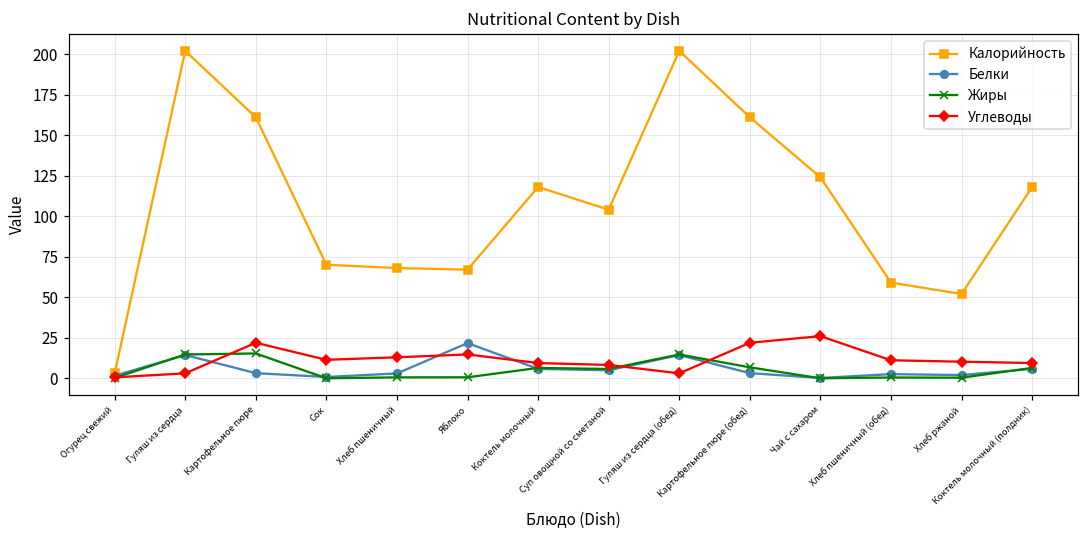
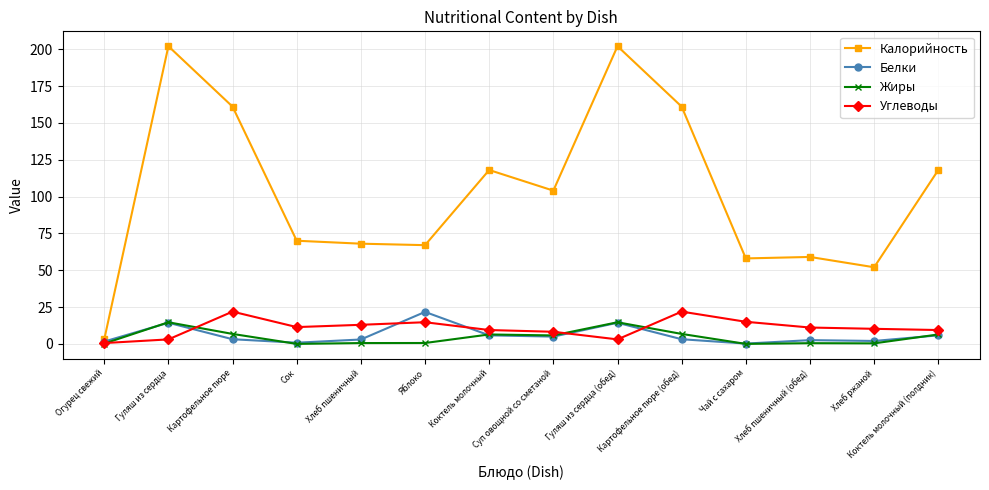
Жиры, Картофельное пюре: 15 -> 7
Калорийность, Чай с сахаром: 124 -> 58
Углеводы, Чай с сахаром: 26 -> 15
